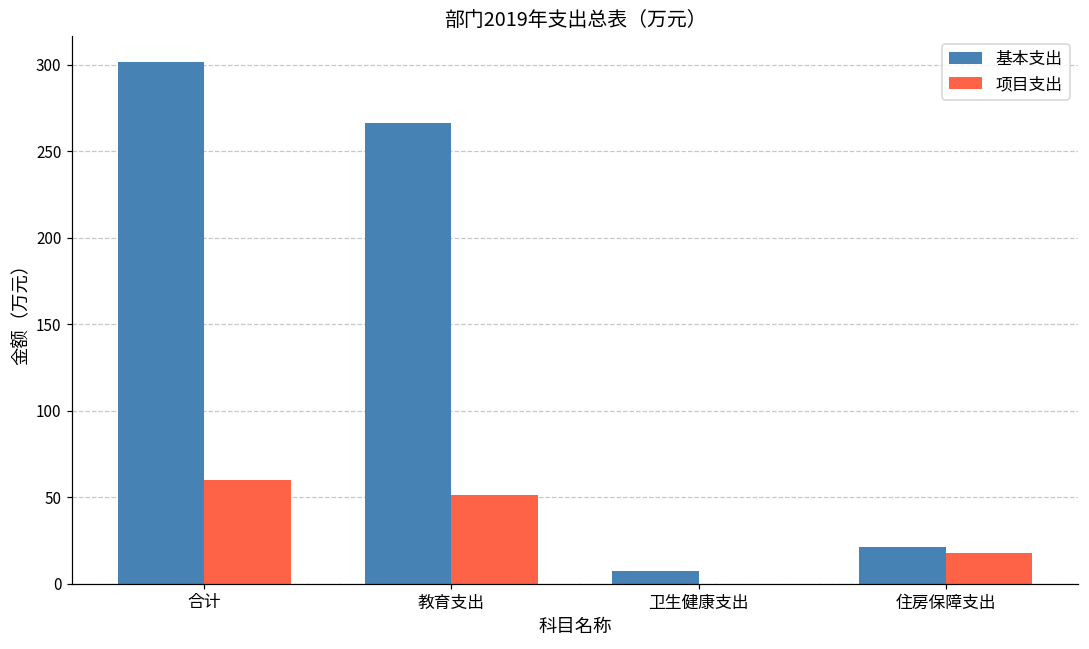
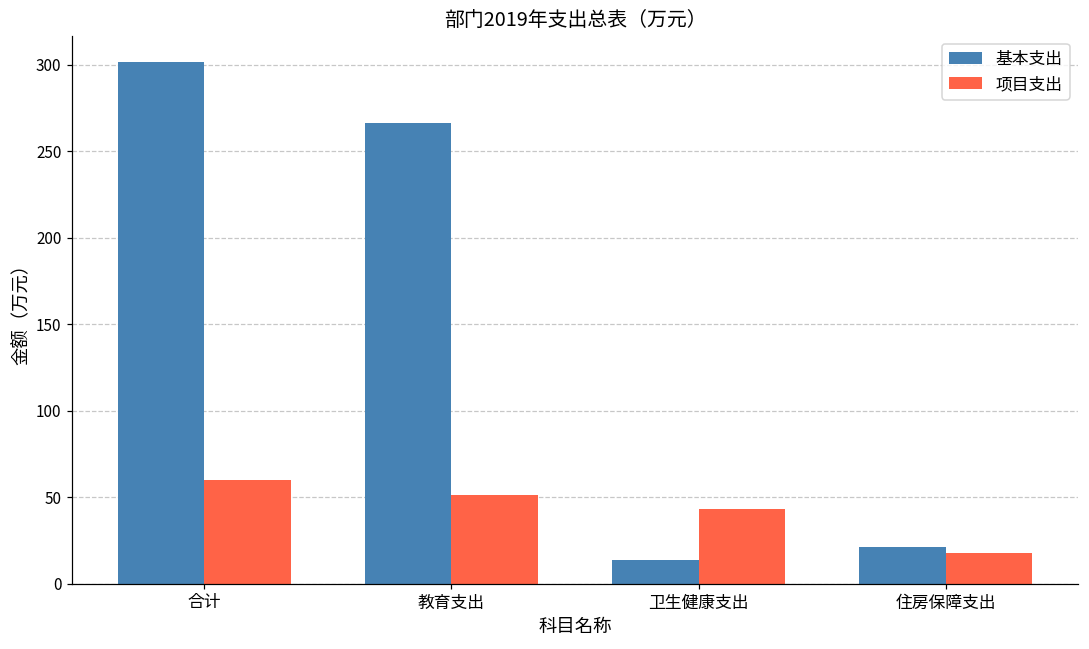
基本支出, 卫生健康支出: 7 -> 14
项目支出, 卫生健康支出: 0 -> 43
